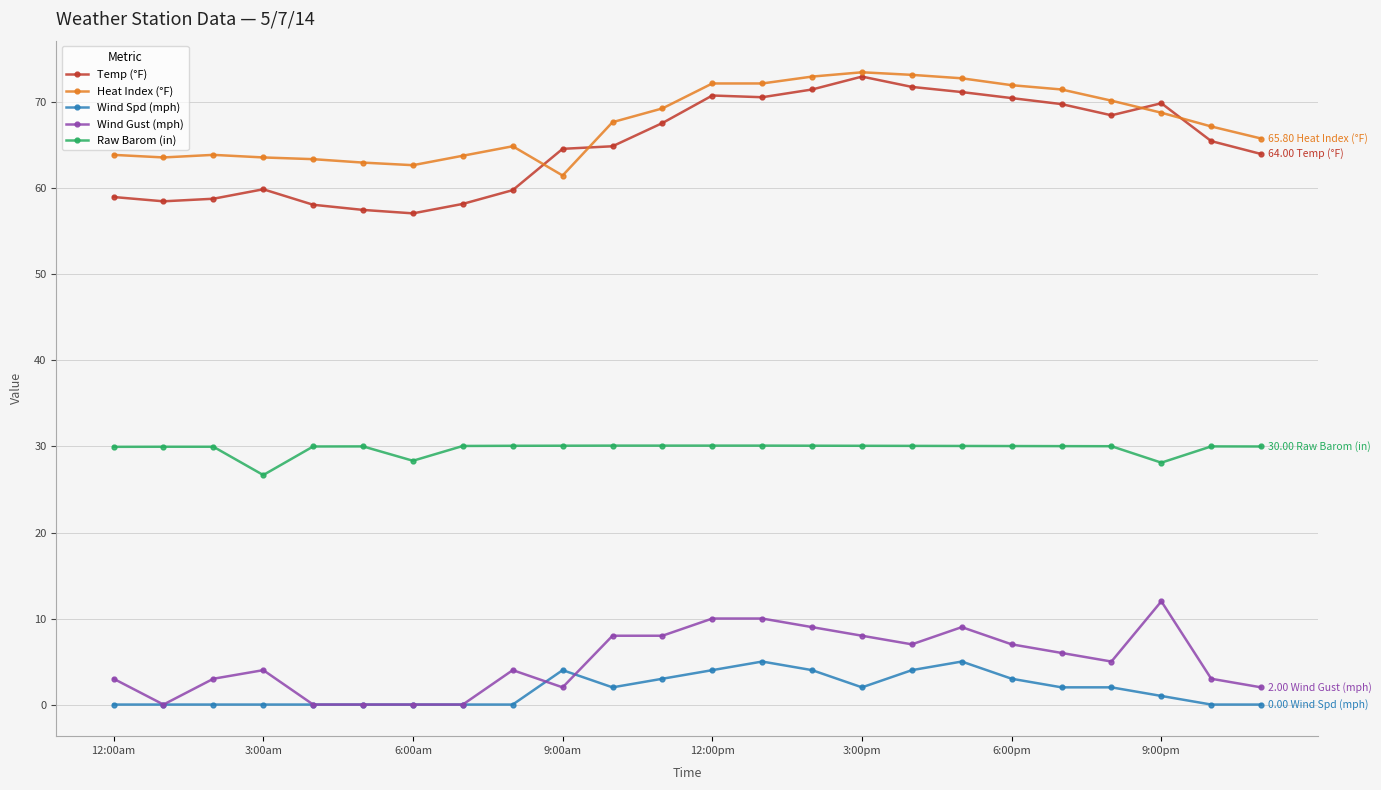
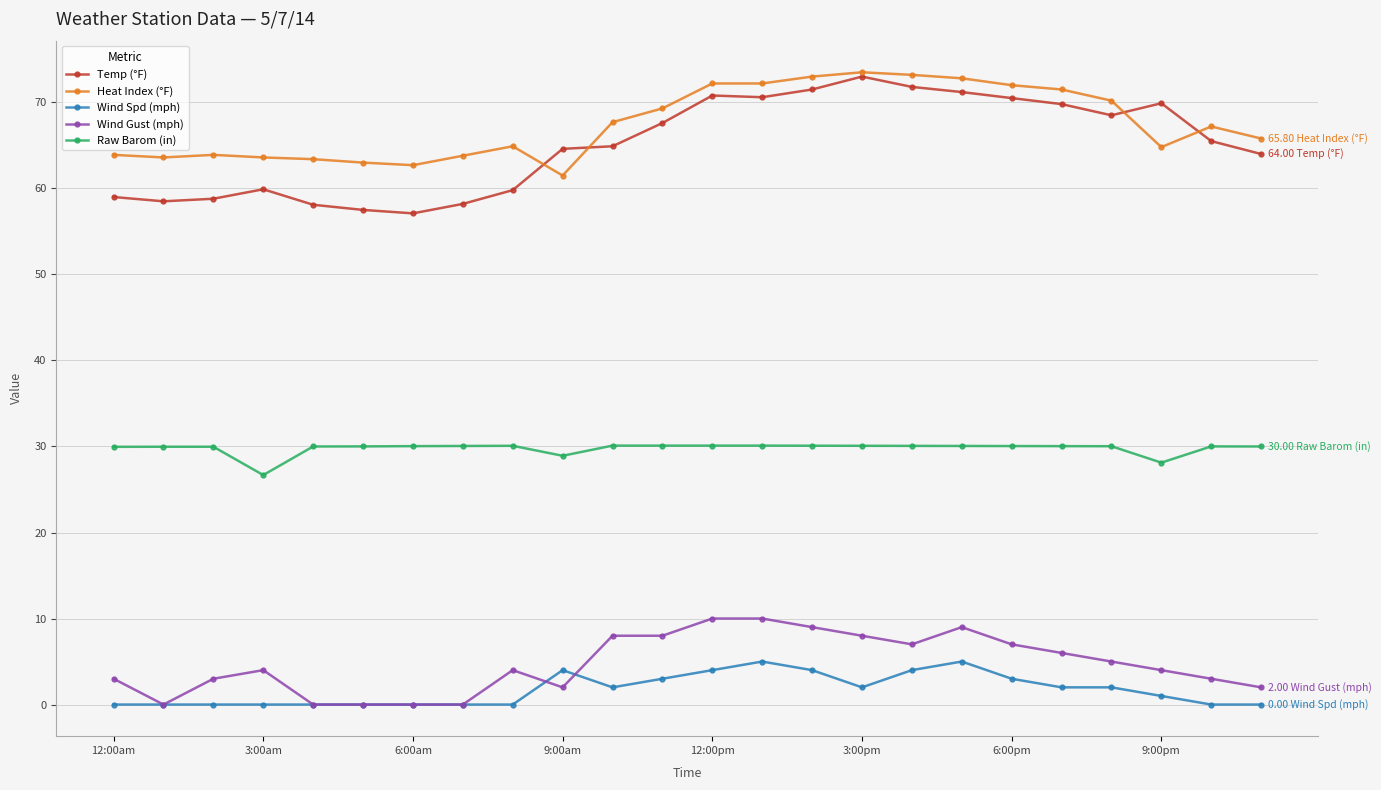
Raw Barom (in), 6:00am: 28 -> 30
Raw Barom (in), 9:00am: 30 -> 29
Heat Index (°F), 9:00pm: 69 -> 65
Wind Gust (mph), 9:00pm: 12 -> 4
